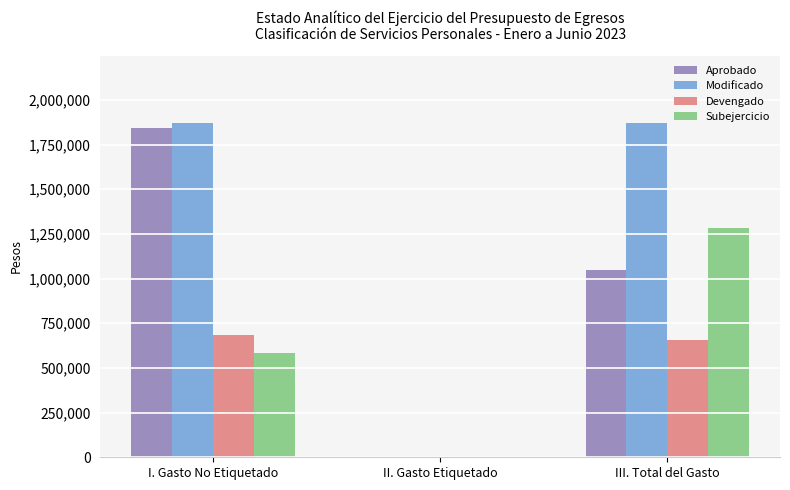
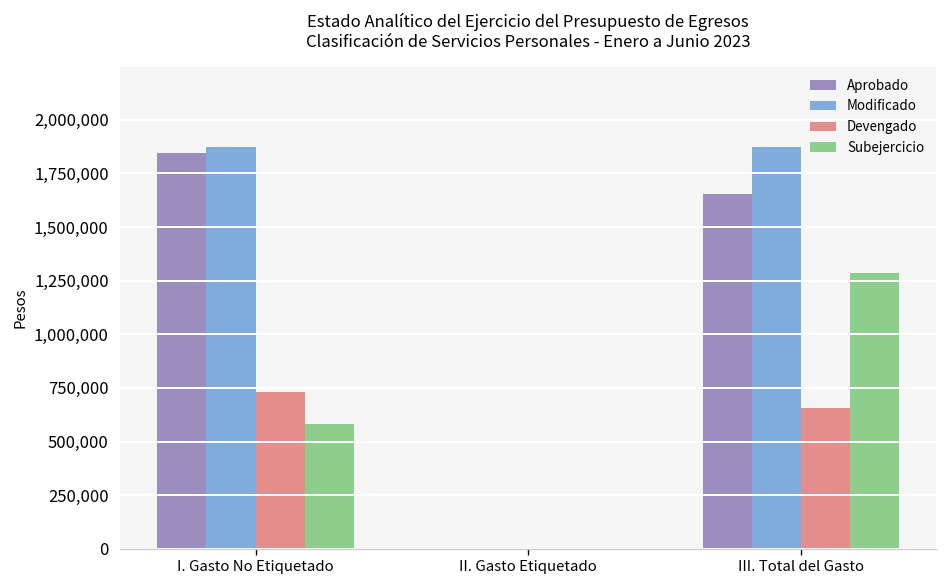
Devengado, I. Gasto No Etiquetado: 680,000 -> 730,000
Aprobado, III. Total del Gasto: 1,050,000 -> 1,660,000
